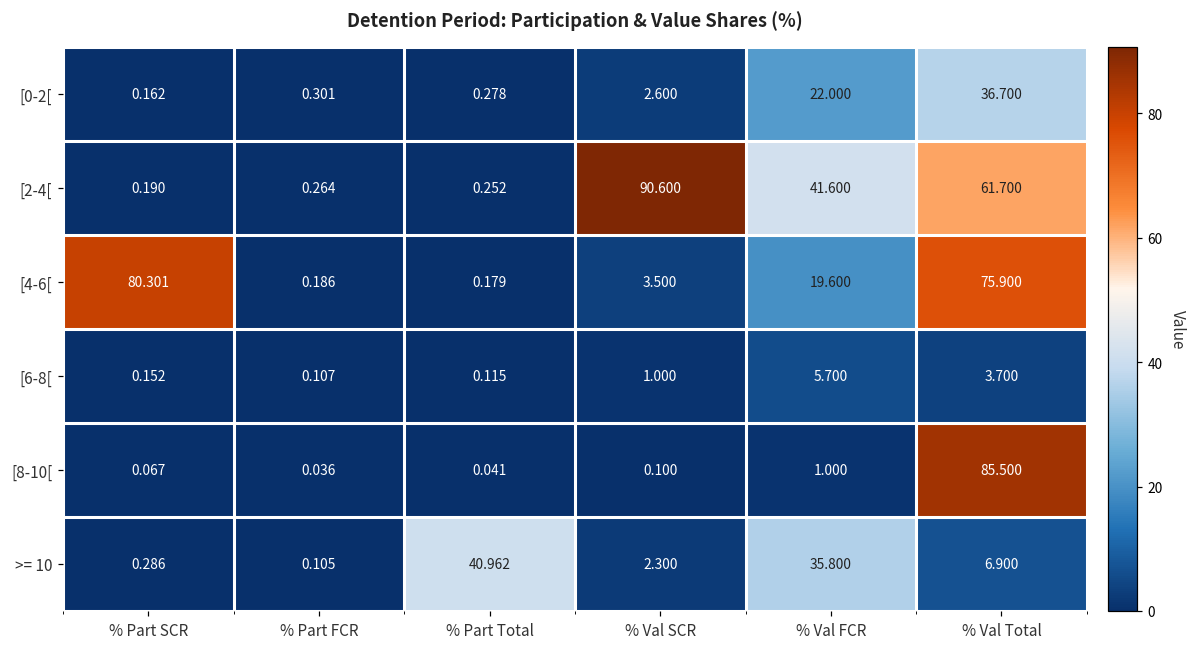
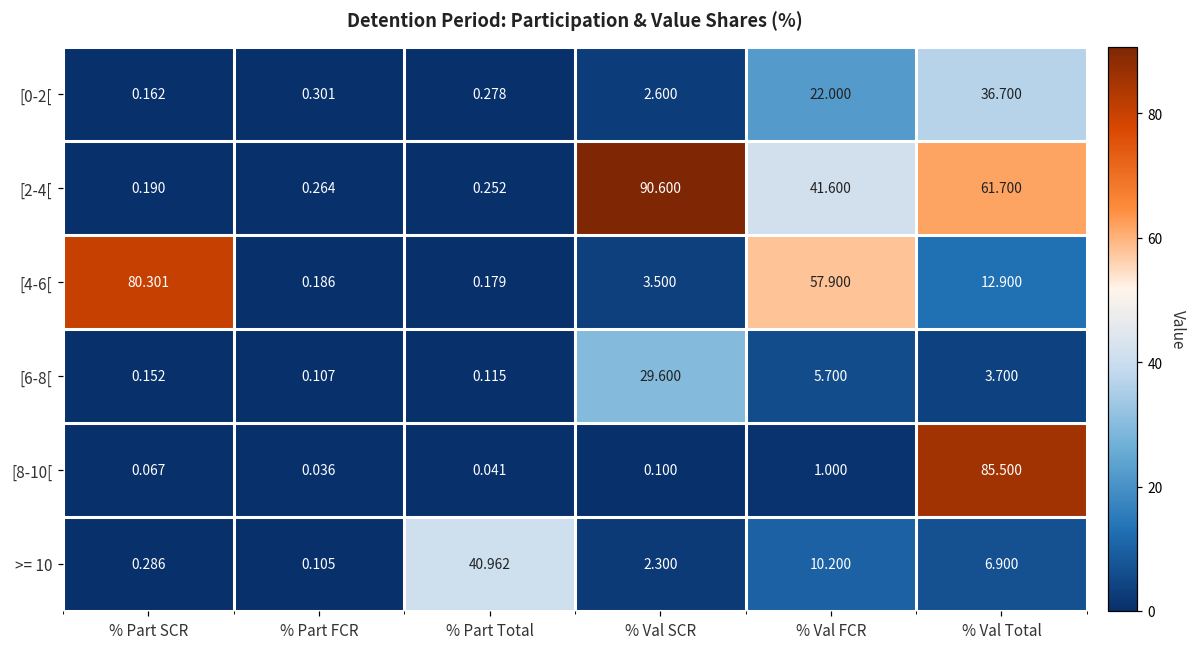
[4-6[, % Val FCR: 19.600 -> 57.900
[4-6[, % Val Total: 75.900 -> 12.900
[6-8[, % Val SCR: 1.000 -> 29.600
>= 10, % Val FCR: 35.800 -> 10.200
